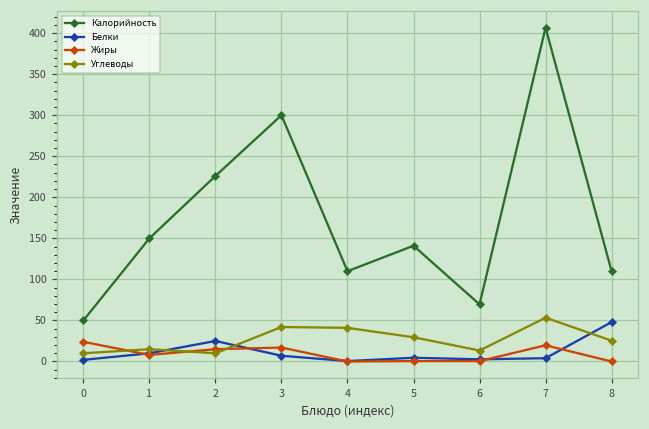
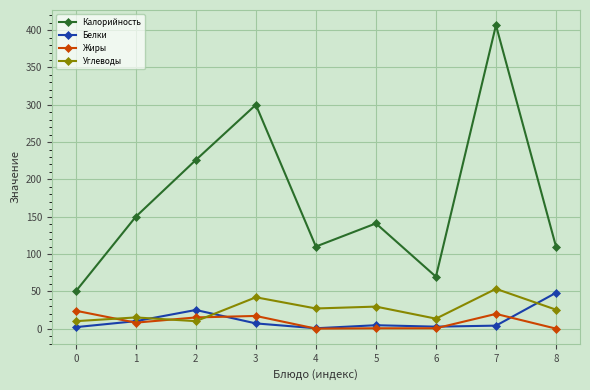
Углеводы, 4: 40 -> 30
